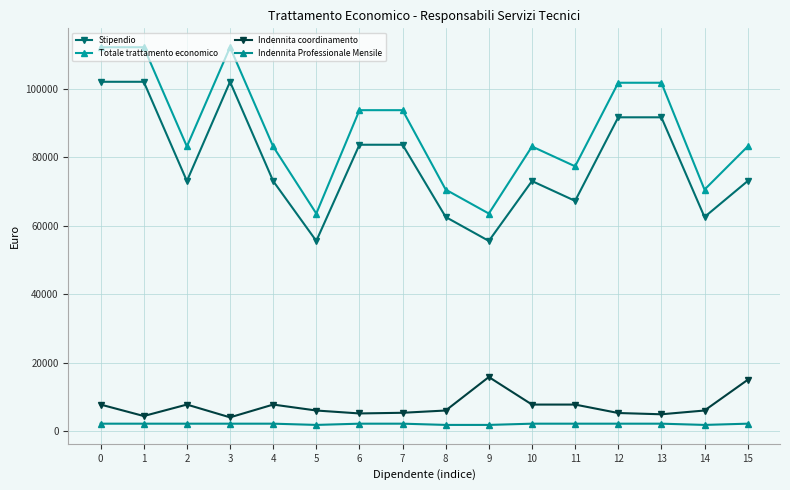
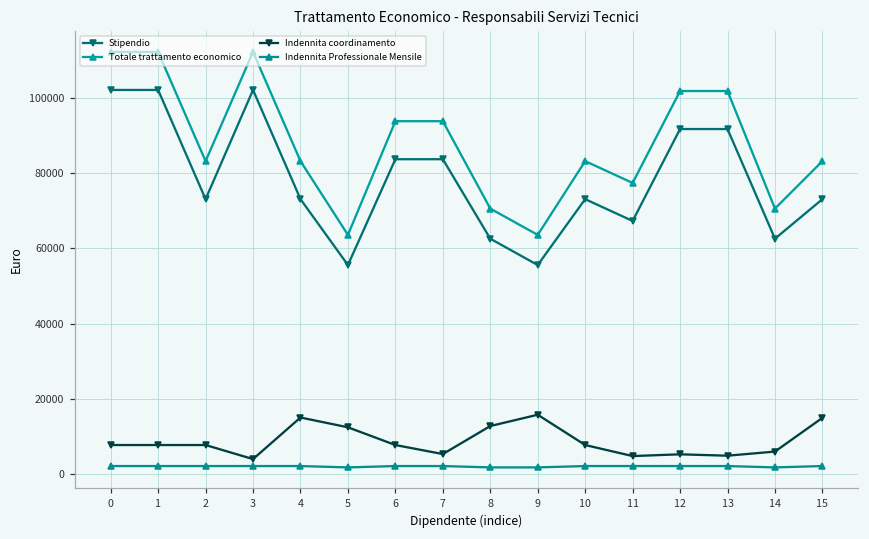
Indennita coordinamento, 1: 4000 -> 8000
Indennita coordinamento, 4: 8000 -> 15000
Indennita coordinamento, 5: 6000 -> 12000
Indennita coordinamento, 6: 5000 -> 8000
Indennita coordinamento, 8: 6000 -> 13000
Indennita coordinamento, 11: 8000 -> 5000
